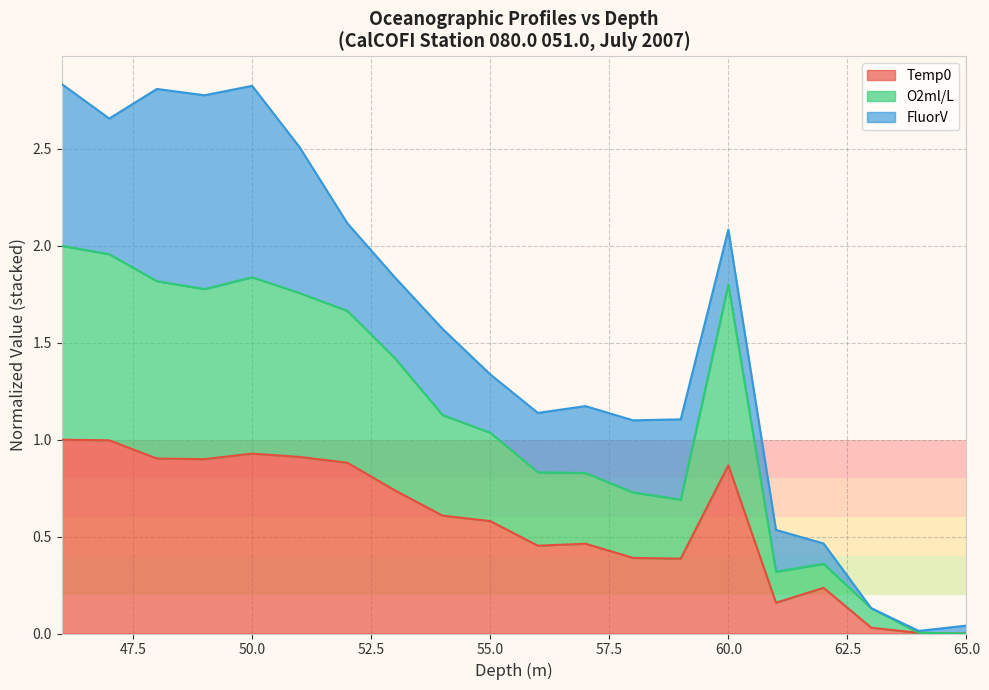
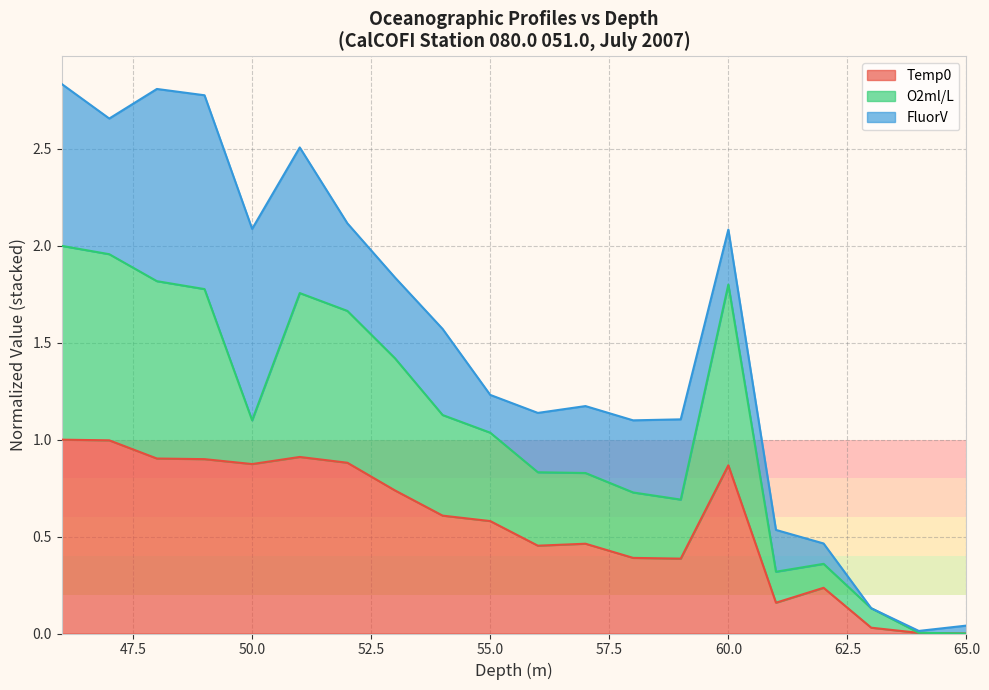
Temp0, 50.0: 0.93 -> 0.87
O2ml/L, 50.0: 0.91 -> 0.23
FluorV, 55.0: 0.30 -> 0.19
